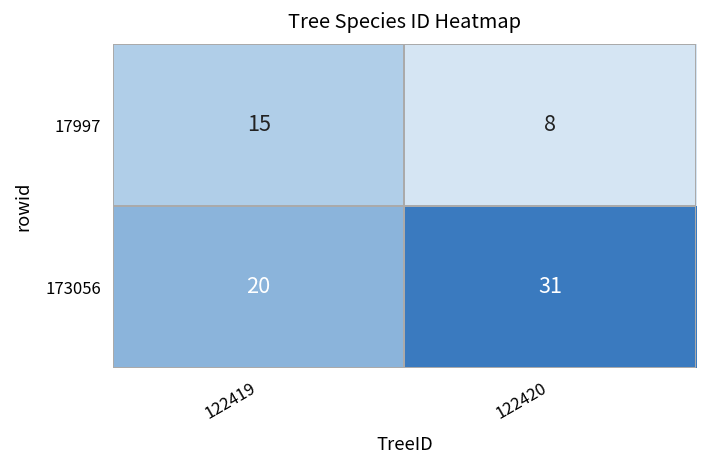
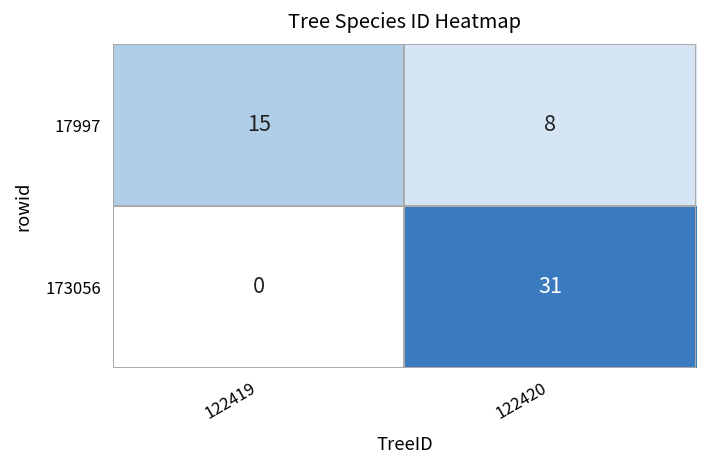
173056, 122419: 20 -> 0
